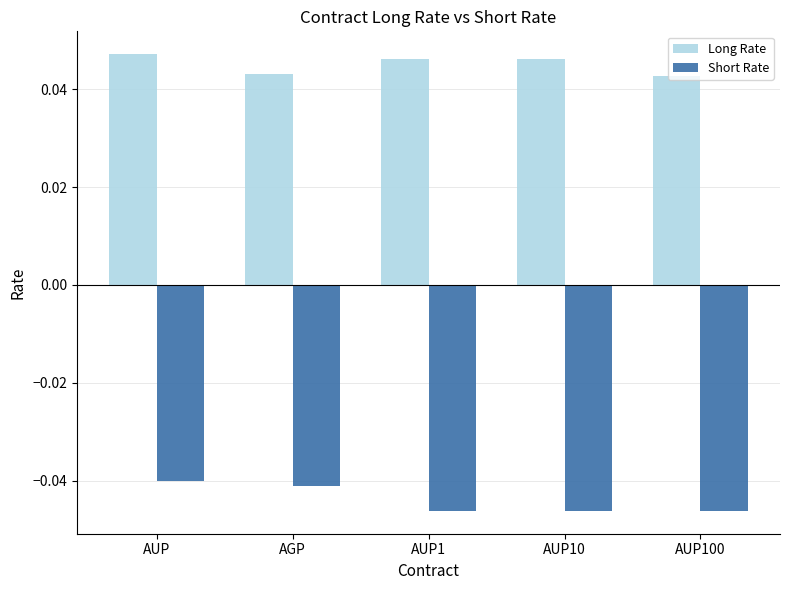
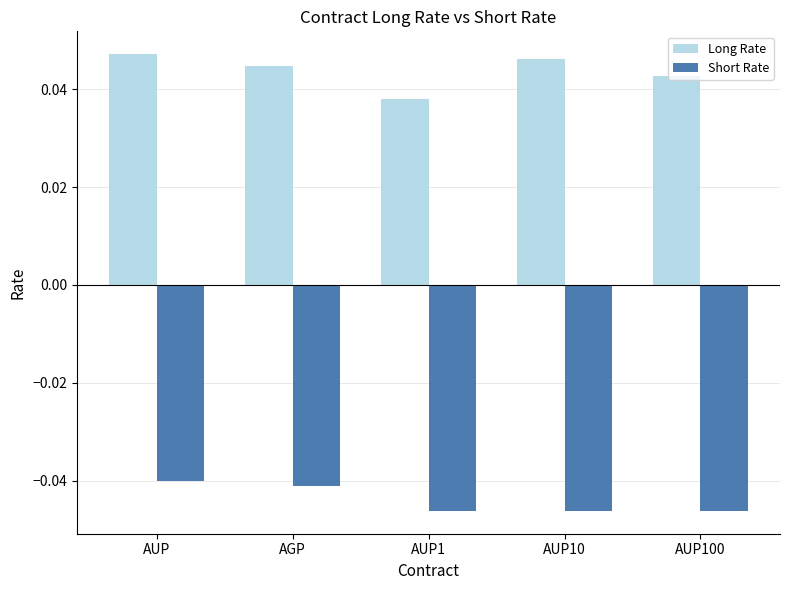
Long Rate, AGP: 0.043 -> 0.045
Long Rate, AUP1: 0.046 -> 0.038
